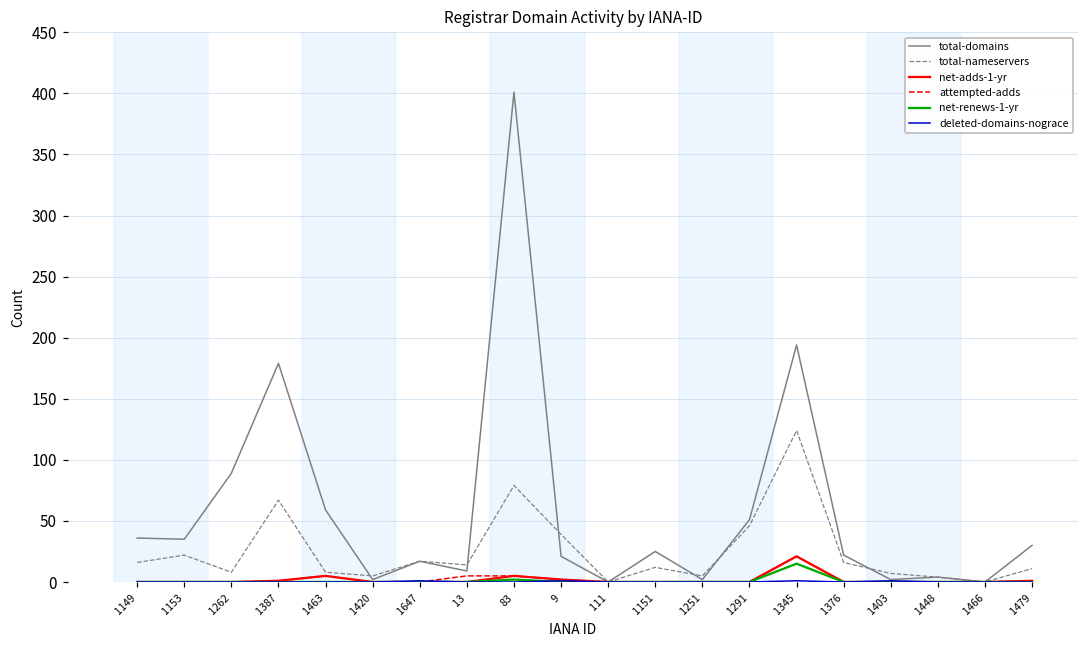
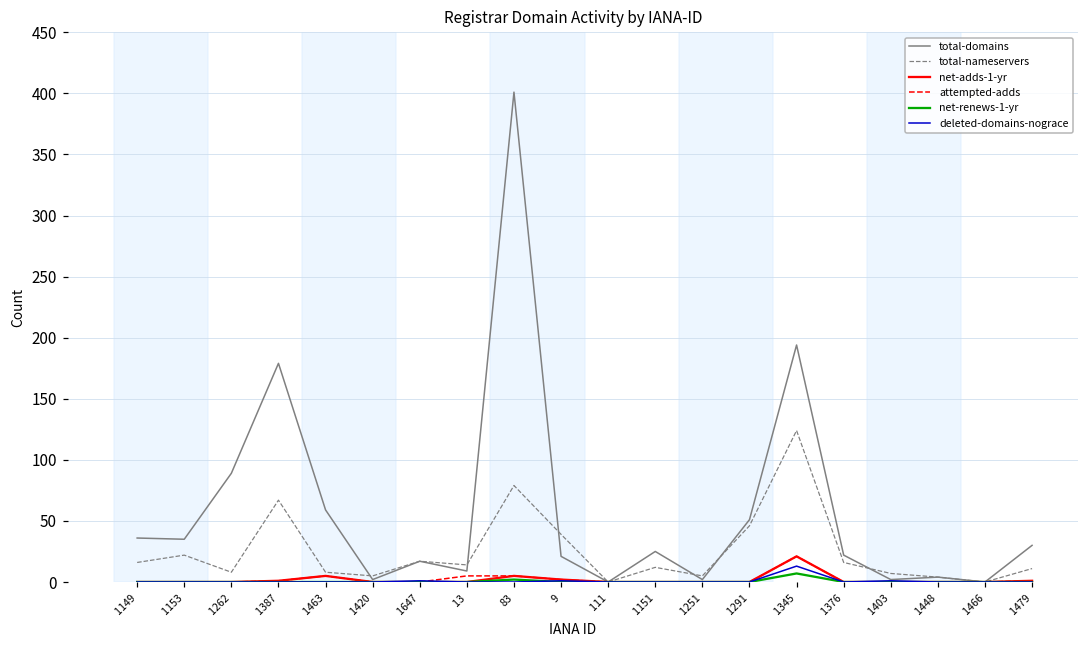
net-renews-1-yr, 1345: 15 -> 7
deleted-domains-nograce, 1345: 1 -> 13
